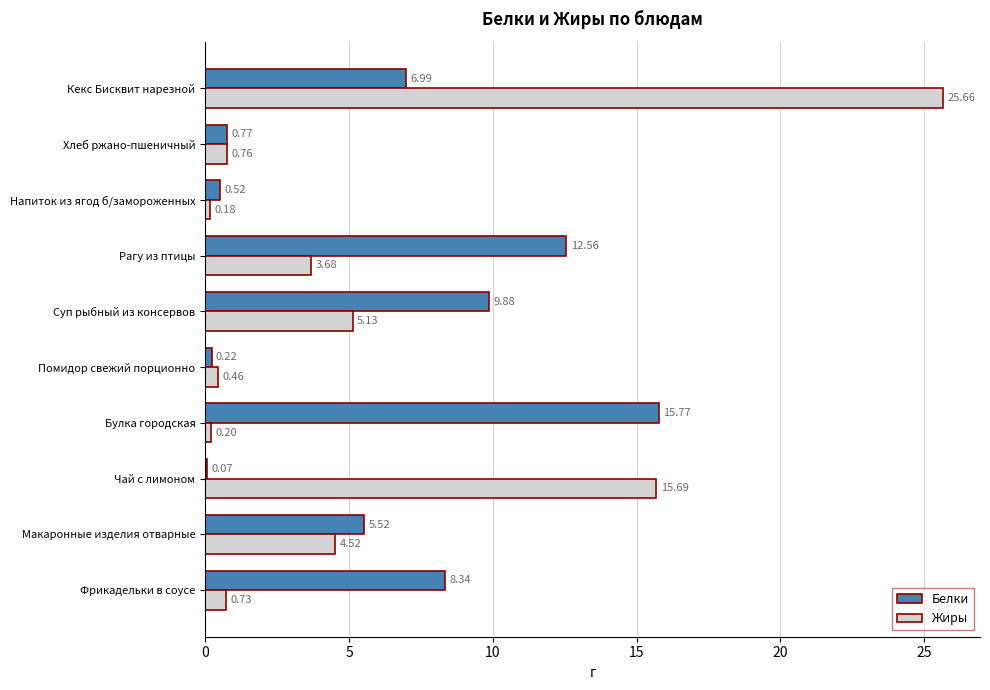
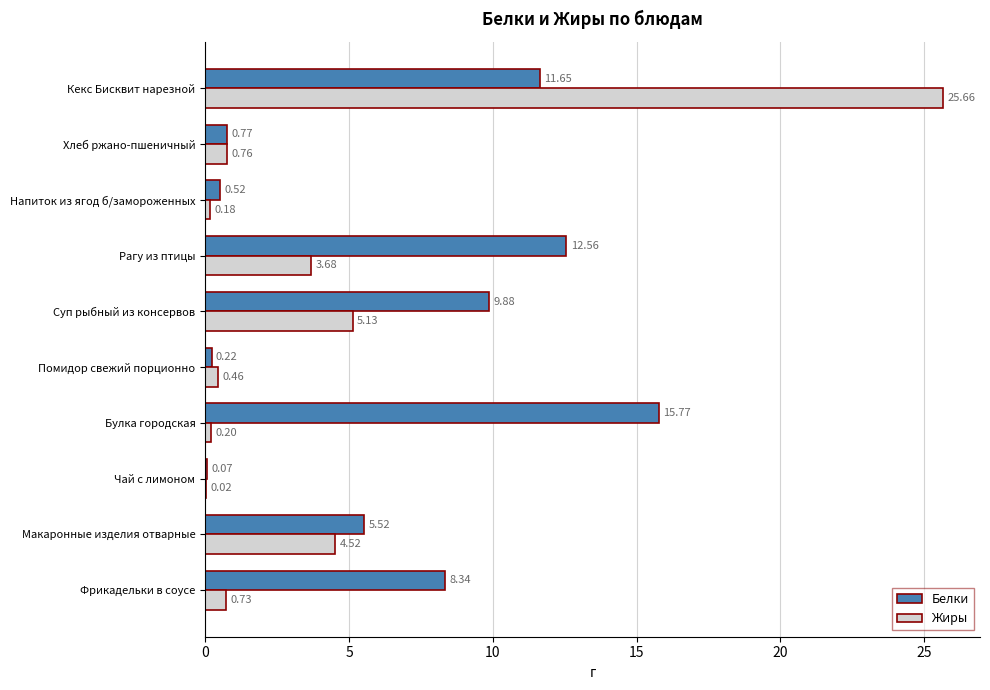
Белки, Кекс Бисквит нарезной: 6.99 -> 11.65
Жиры, Чай с лимоном: 15.69 -> 0.02
